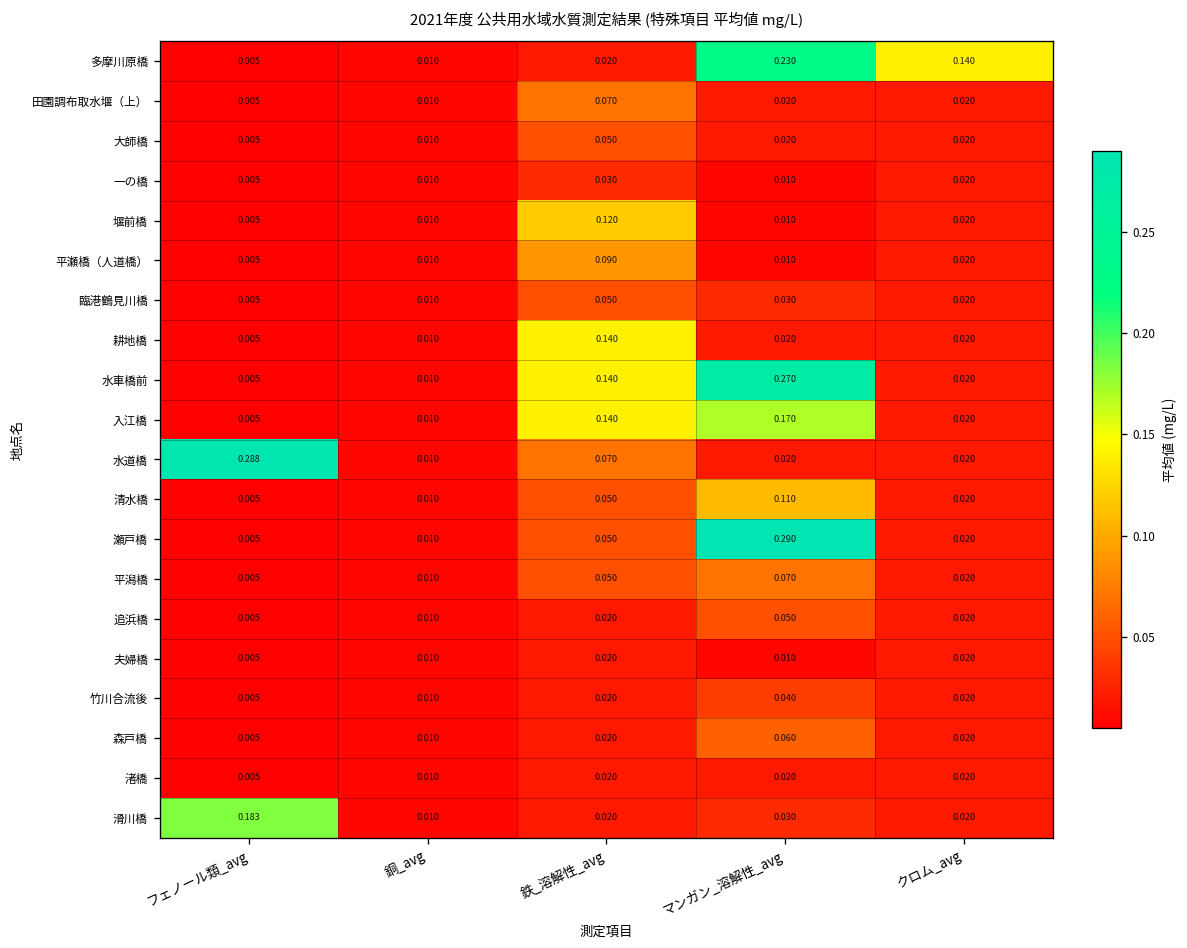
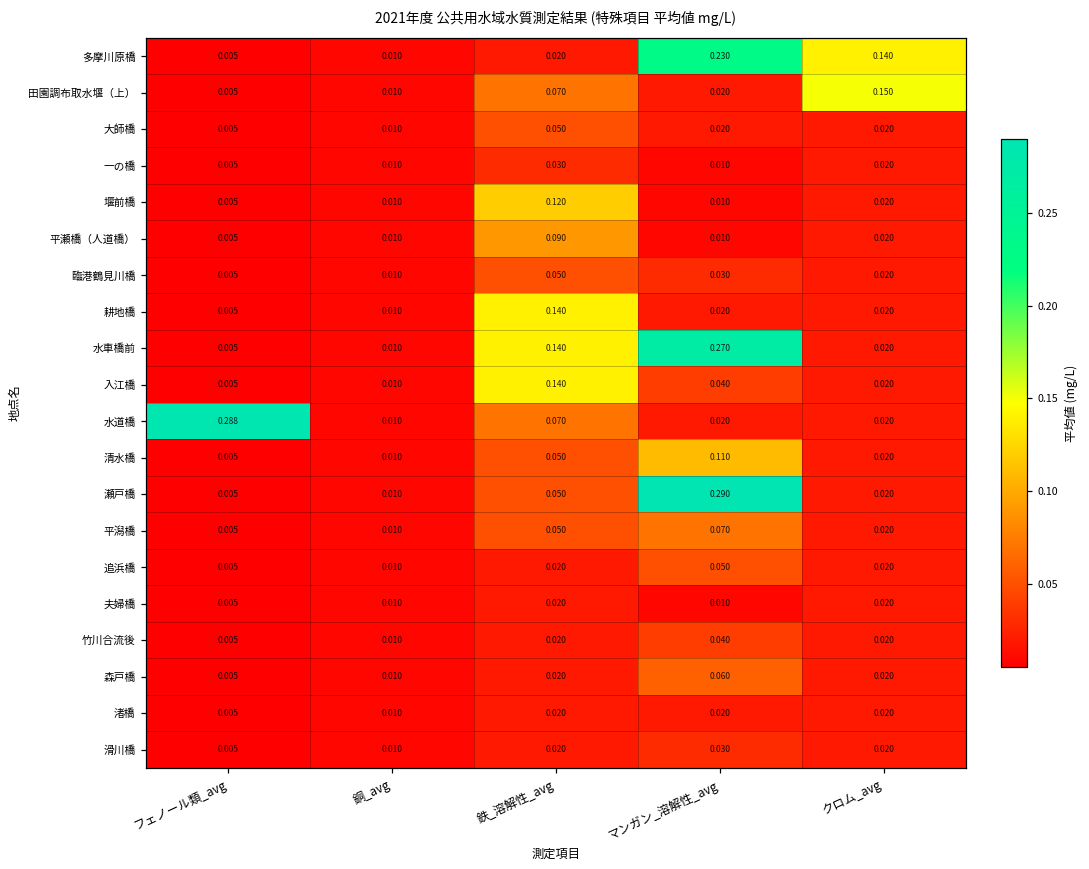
田園調布取水堰（上）, クロム_avg: 0.020 -> 0.150
入江橋, マンガン_溶解性_avg: 0.170 -> 0.040
滑川橋, フェノール類_avg: 0.183 -> 0.005
